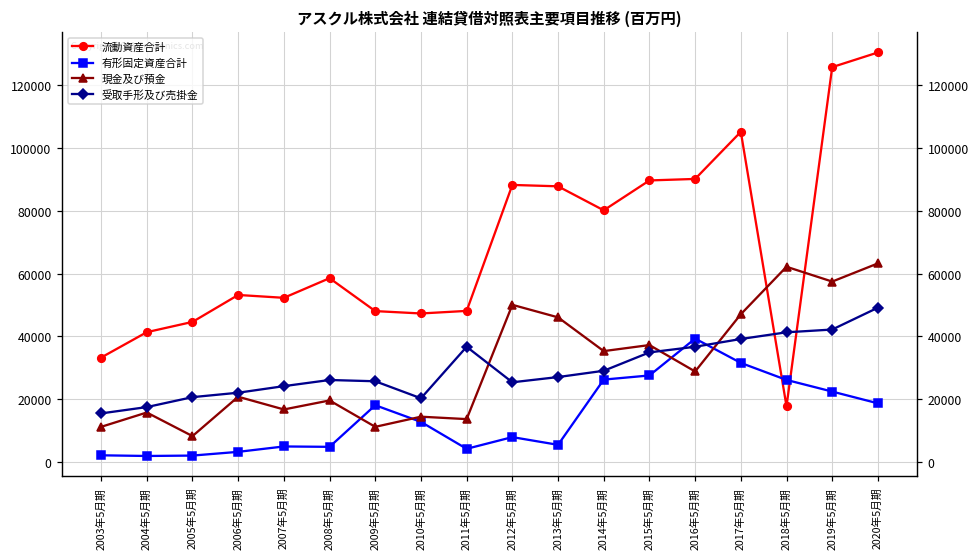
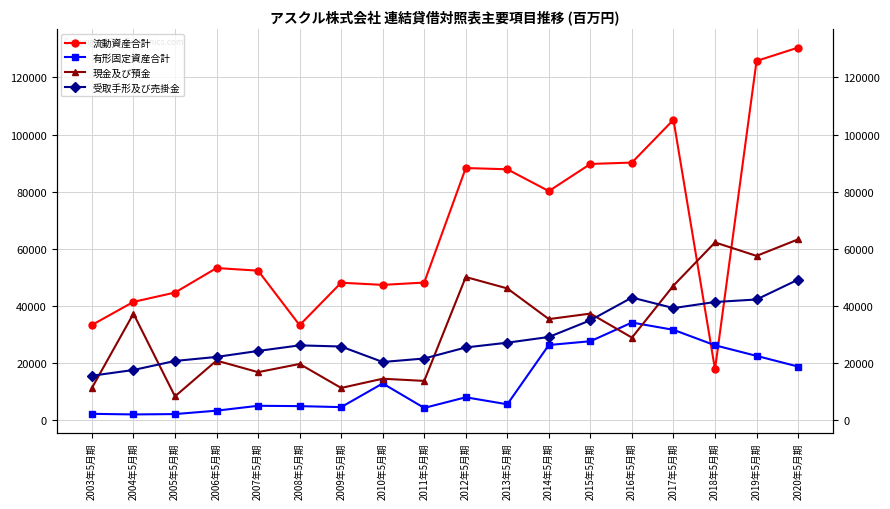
現金及び預金, 2004年5月期: 16000 -> 37000
流動資産合計, 2008年5月期: 59000 -> 33000
有形固定資産合計, 2009年5月期: 18000 -> 4000
受取手形及び売掛金, 2011年5月期: 37000 -> 22000
有形固定資産合計, 2016年5月期: 39000 -> 34000
受取手形及び売掛金, 2016年5月期: 37000 -> 43000
